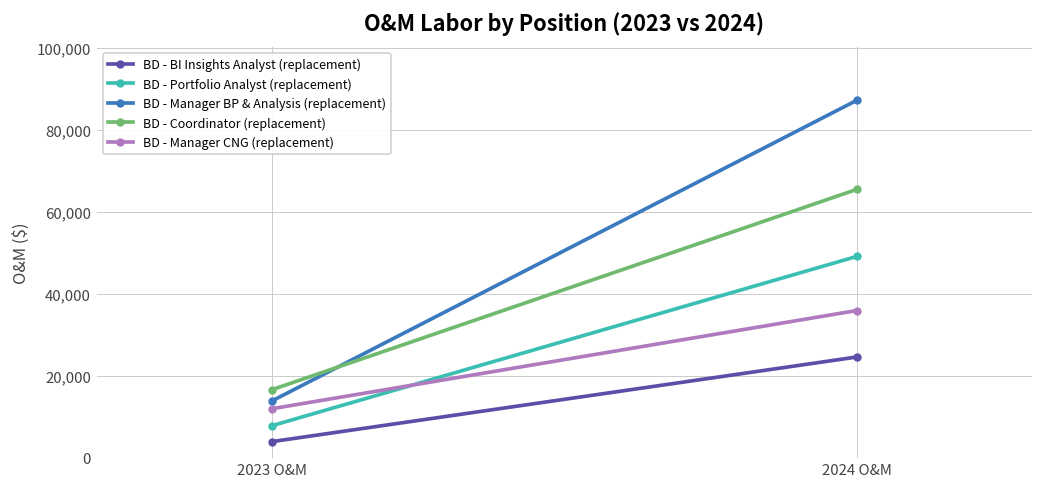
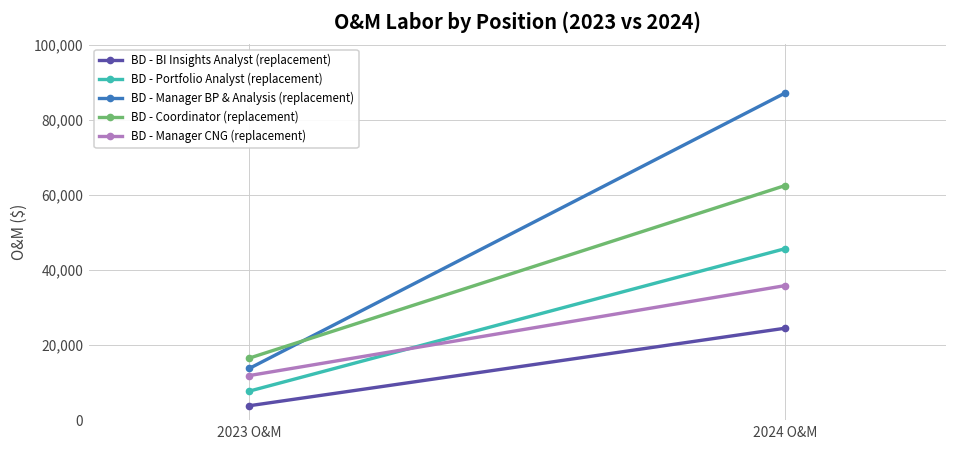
BD - Portfolio Analyst (replacement), 2024 O&M: 49,000 -> 46,000
BD - Coordinator (replacement), 2024 O&M: 65,000 -> 63,000
